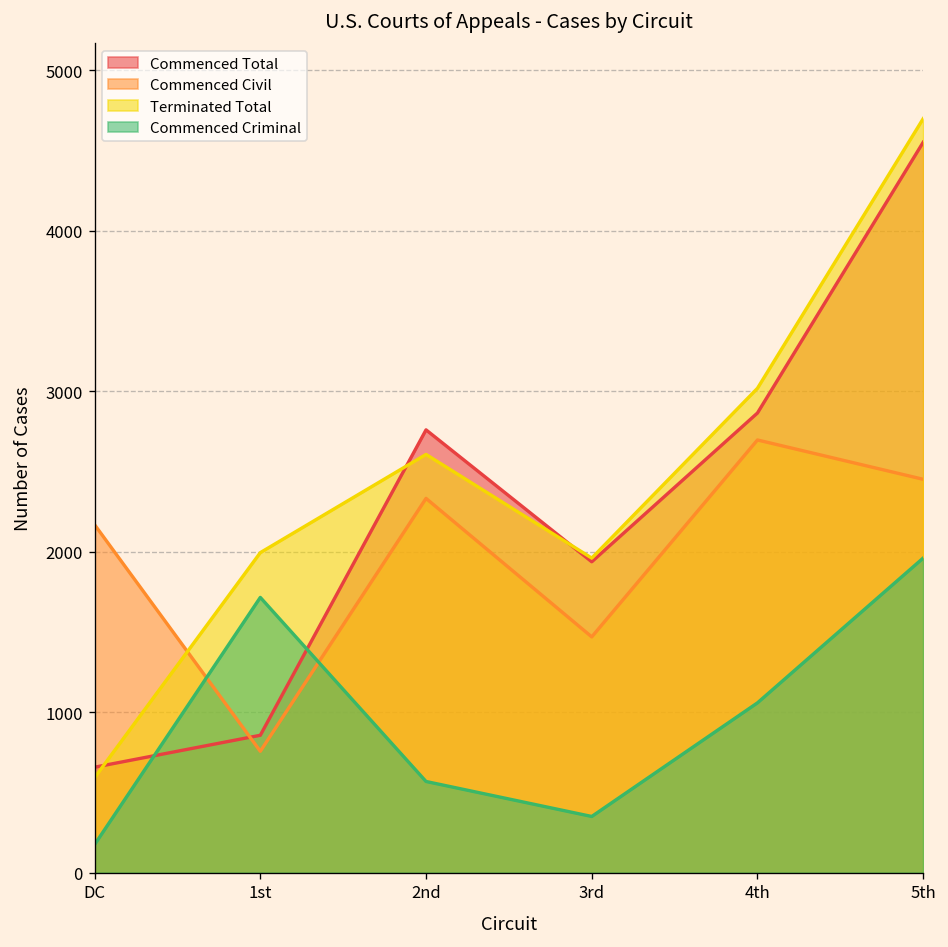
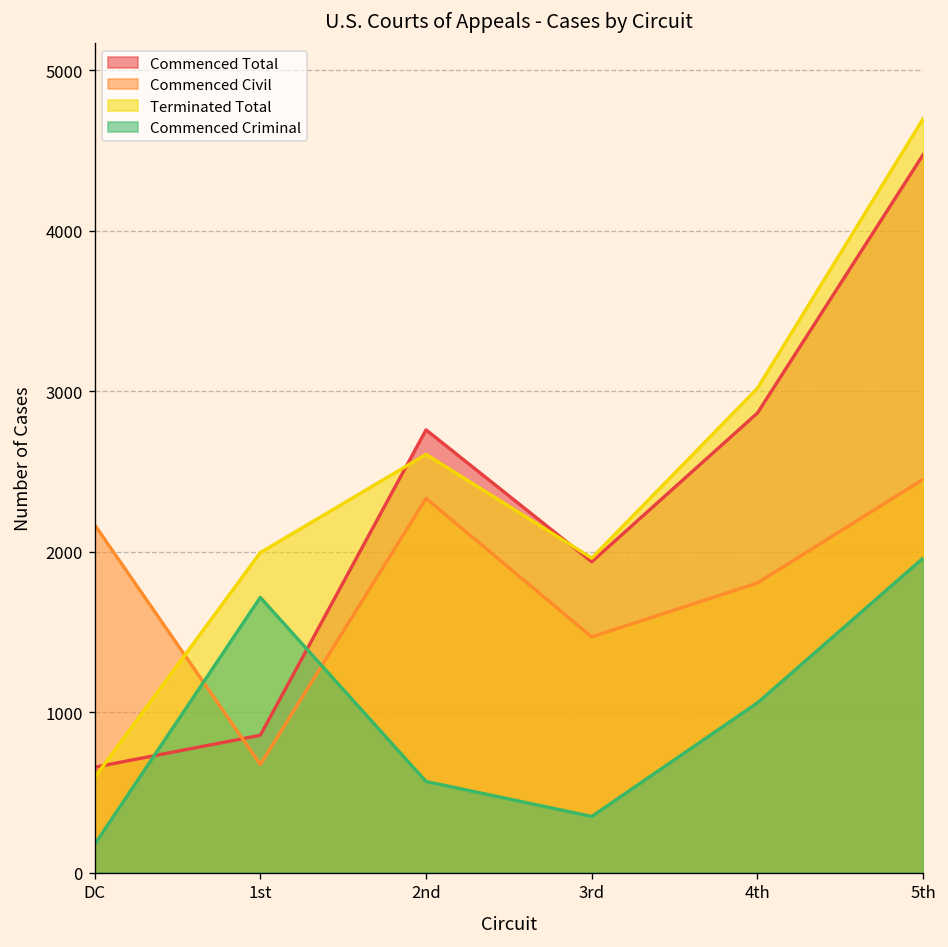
Commenced Civil, 1st: 760 -> 680
Commenced Civil, 4th: 2700 -> 1810
Commenced Total, 5th: 4550 -> 4480
